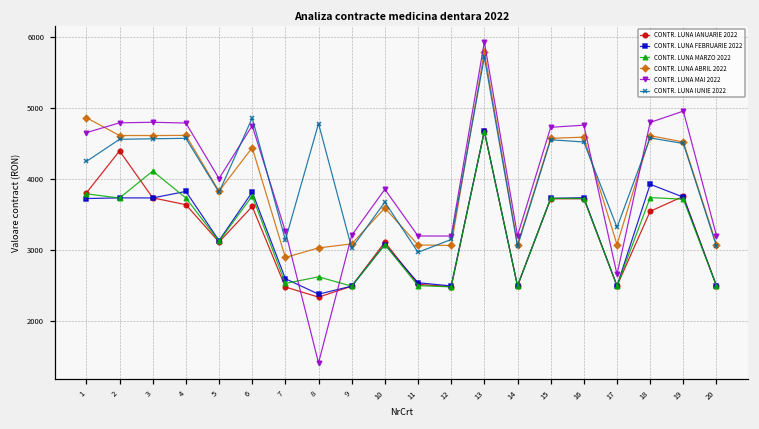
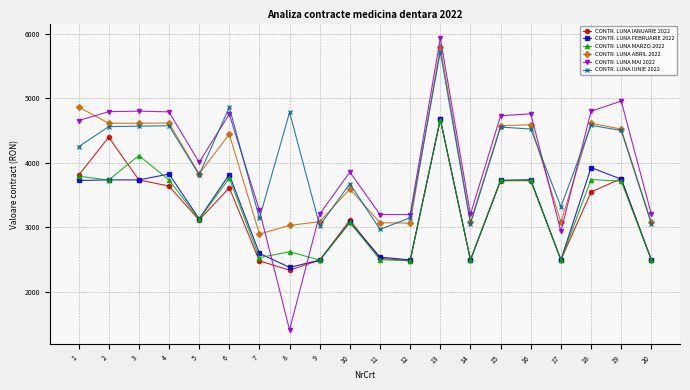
CONTR. LUNA MAI 2022, 17: 2700 -> 2900
